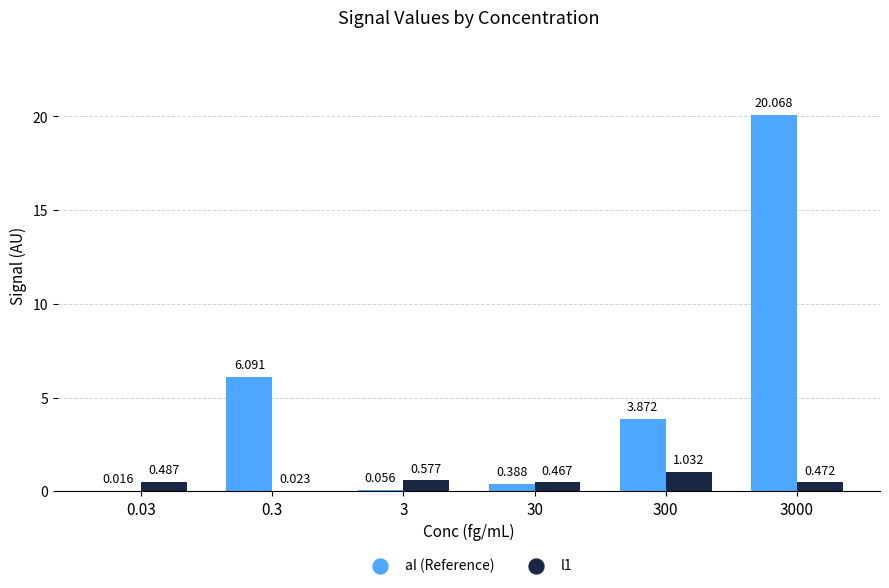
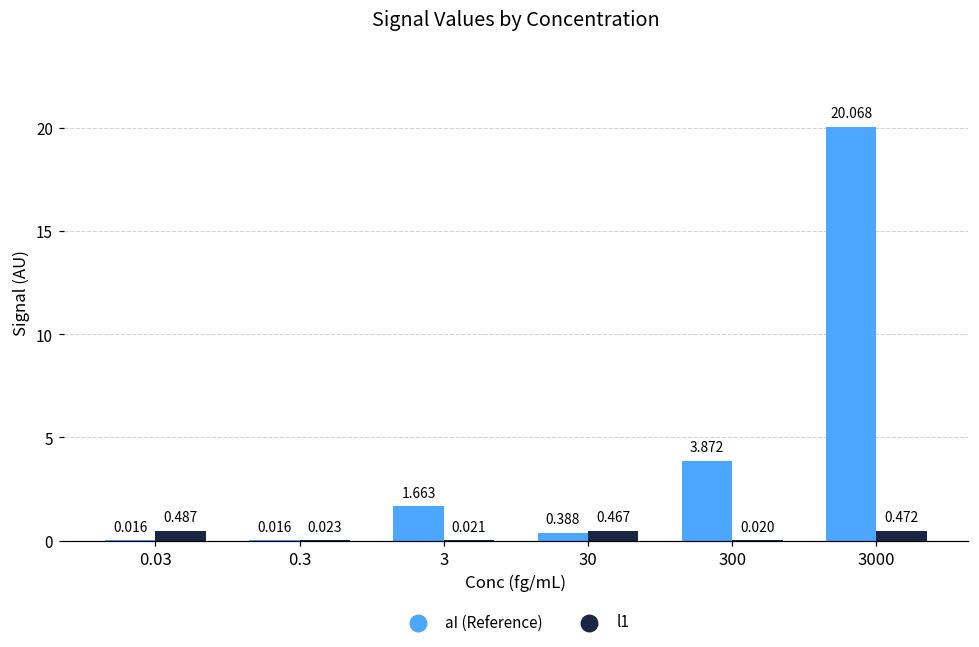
aI (Reference), 0.3: 6.091 -> 0.016
aI (Reference), 3: 0.056 -> 1.663
l1, 3: 0.577 -> 0.021
l1, 300: 1.032 -> 0.020
